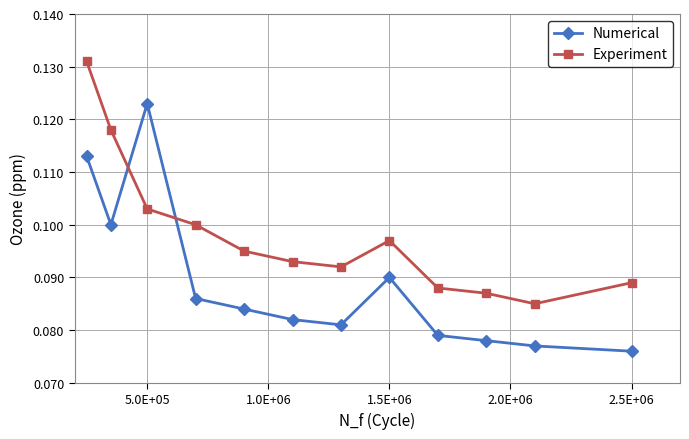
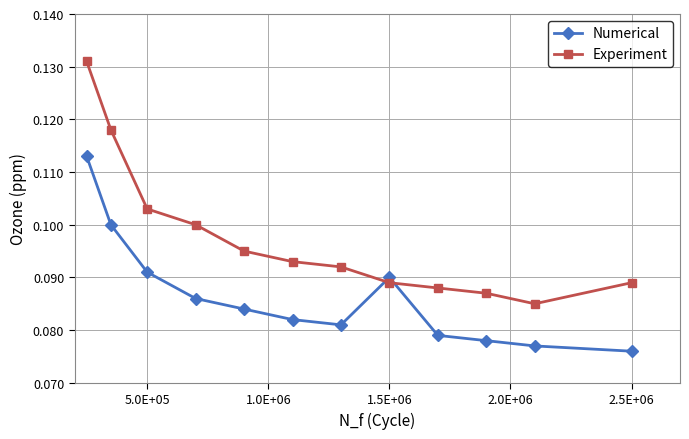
Numerical, 5.0E+05: 0.123 -> 0.091
Experiment, 1.5E+06: 0.097 -> 0.089
